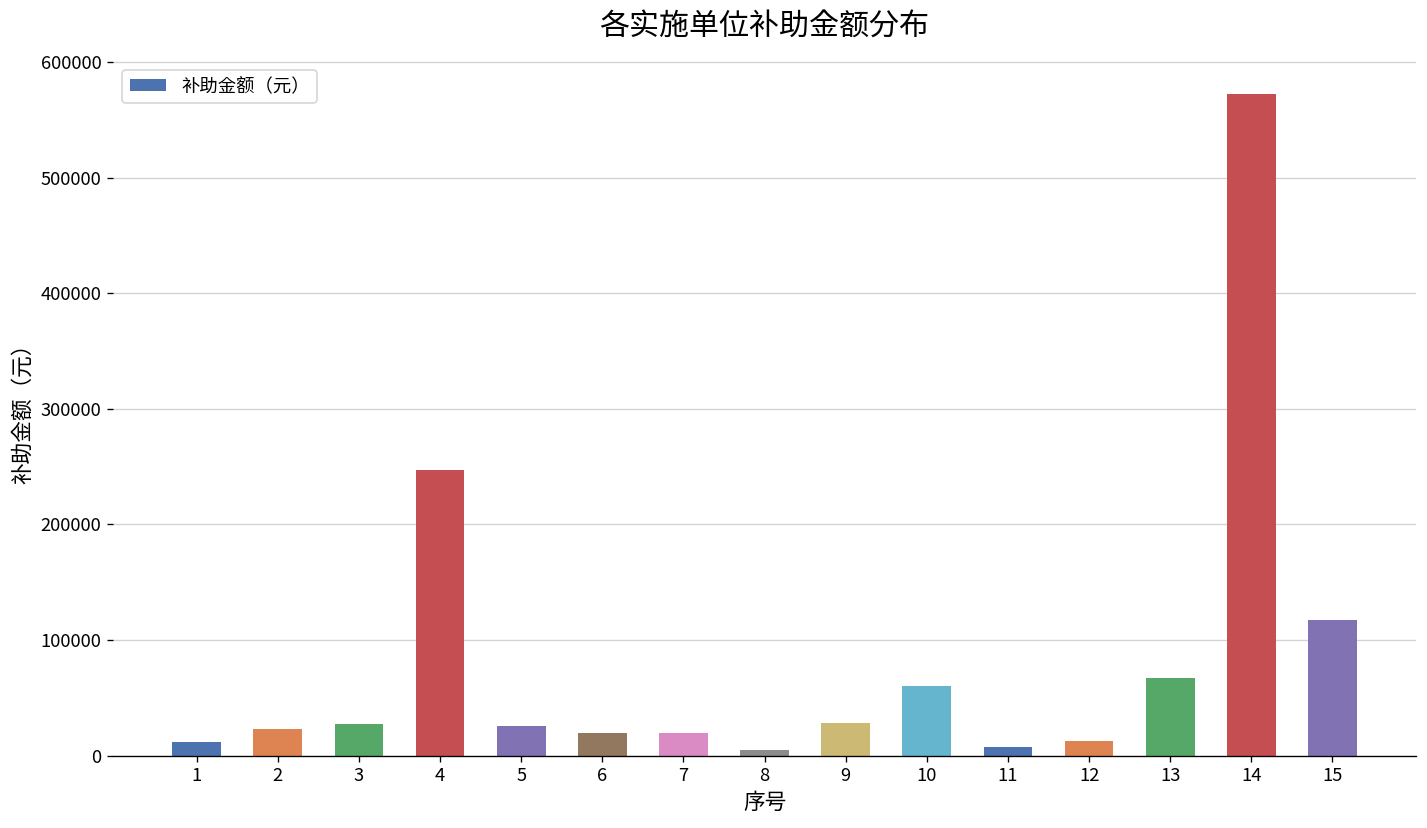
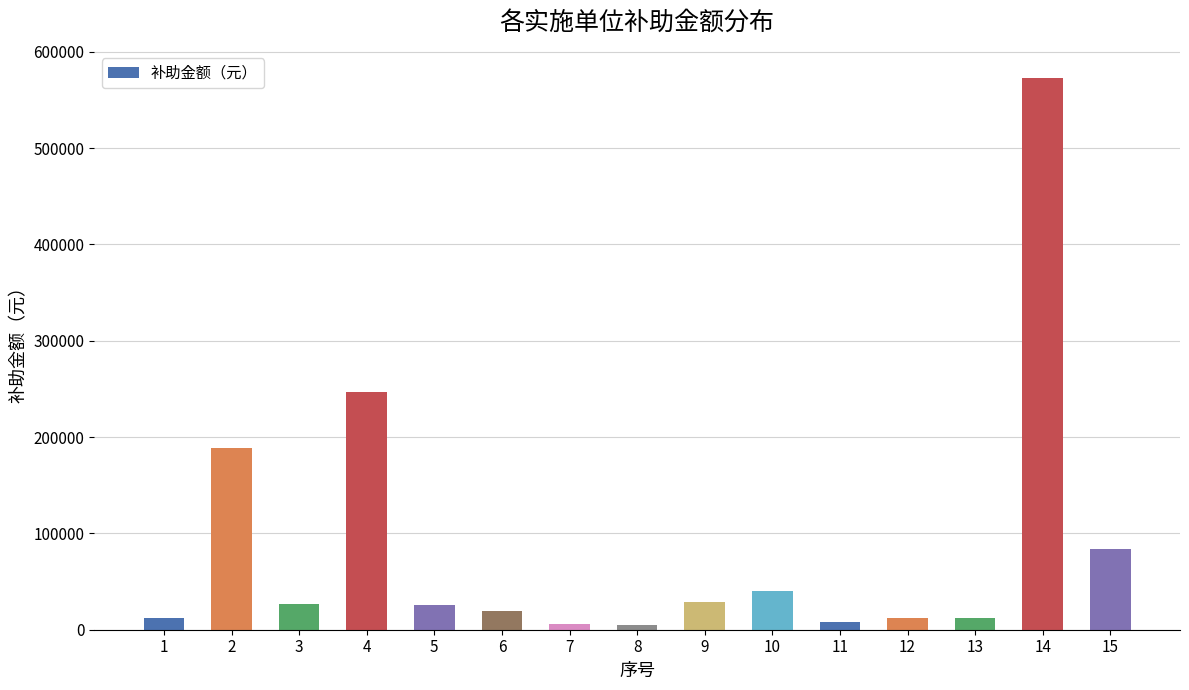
2: 20000 -> 190000
7: 20000 -> 10000
10: 60000 -> 40000
13: 70000 -> 10000
15: 120000 -> 80000
